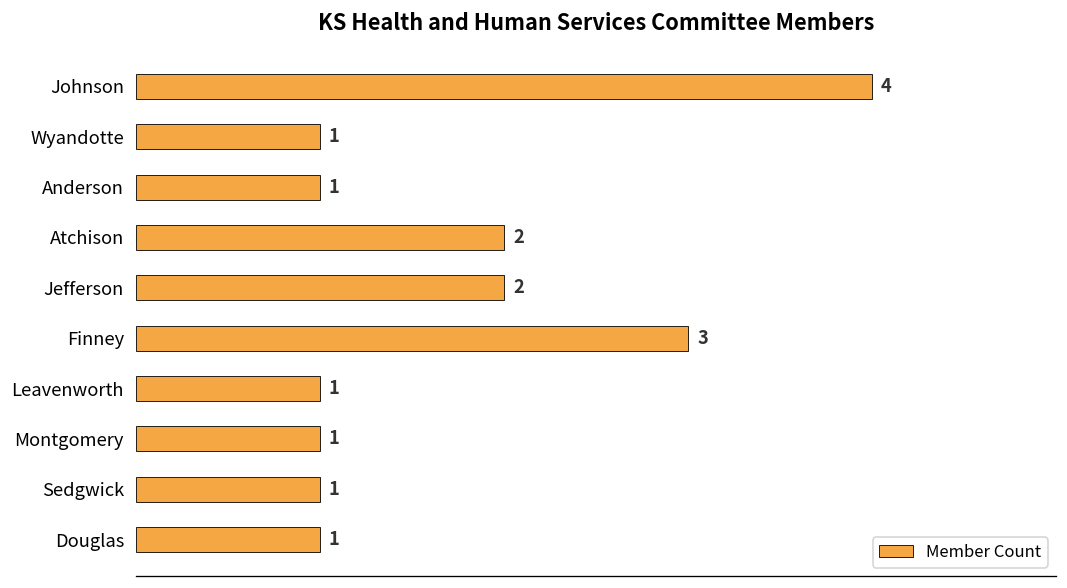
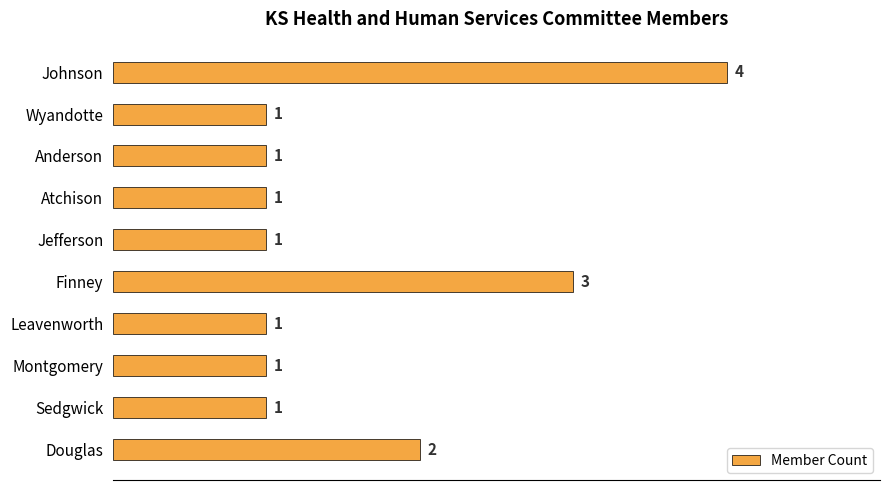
Atchison: 2 -> 1
Jefferson: 2 -> 1
Douglas: 1 -> 2
